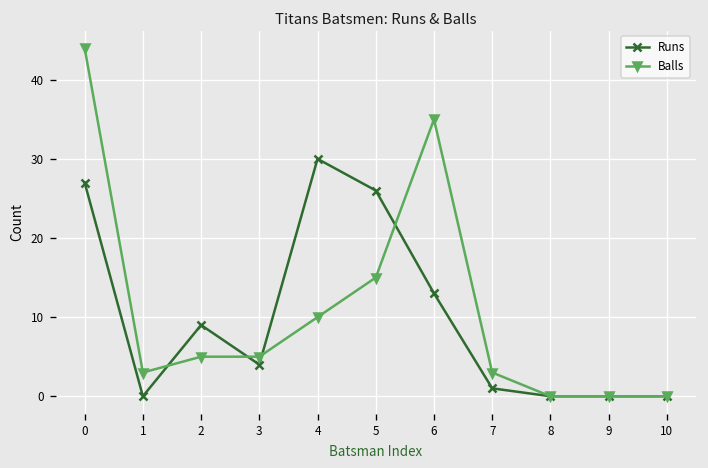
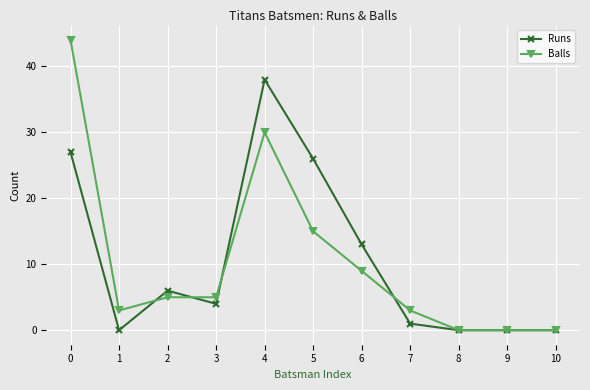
Runs, 2: 9 -> 6
Runs, 4: 30 -> 38
Balls, 4: 10 -> 30
Balls, 6: 35 -> 9
